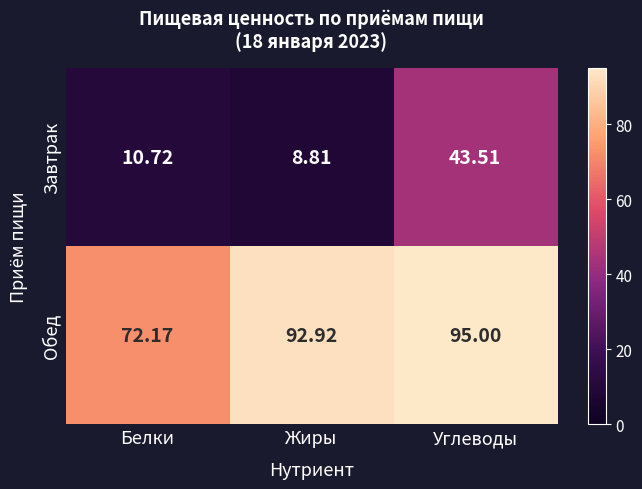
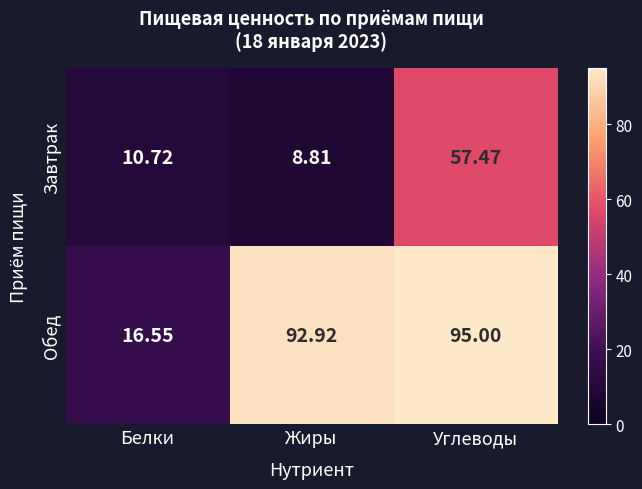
Завтрак, Углеводы: 43.51 -> 57.47
Обед, Белки: 72.17 -> 16.55
